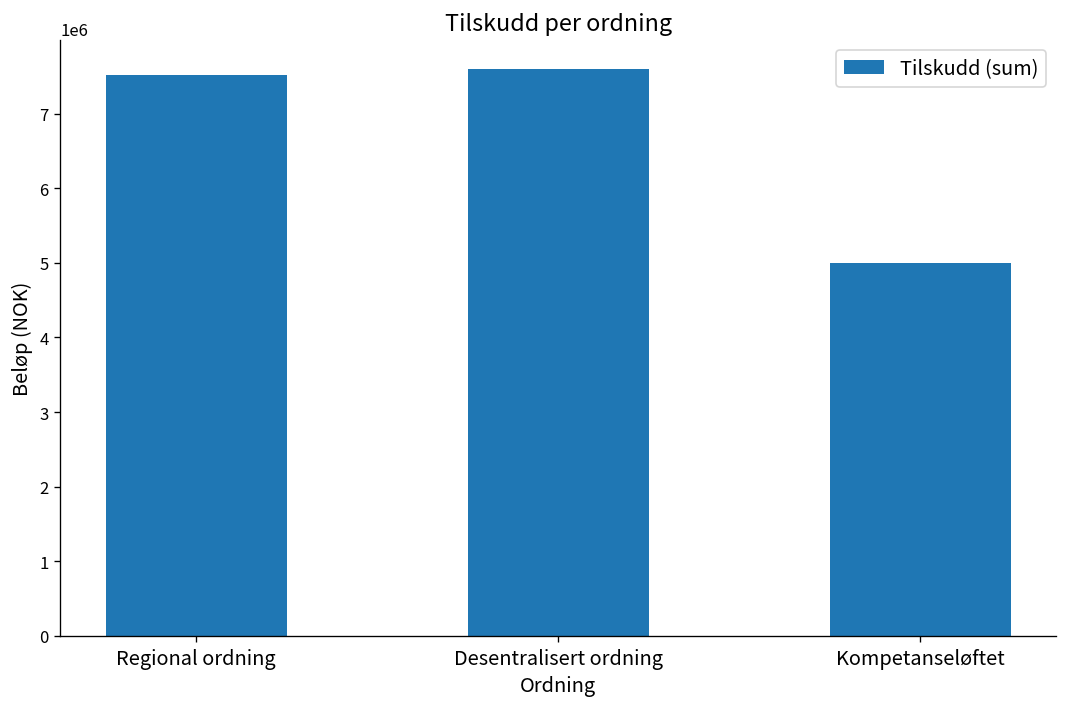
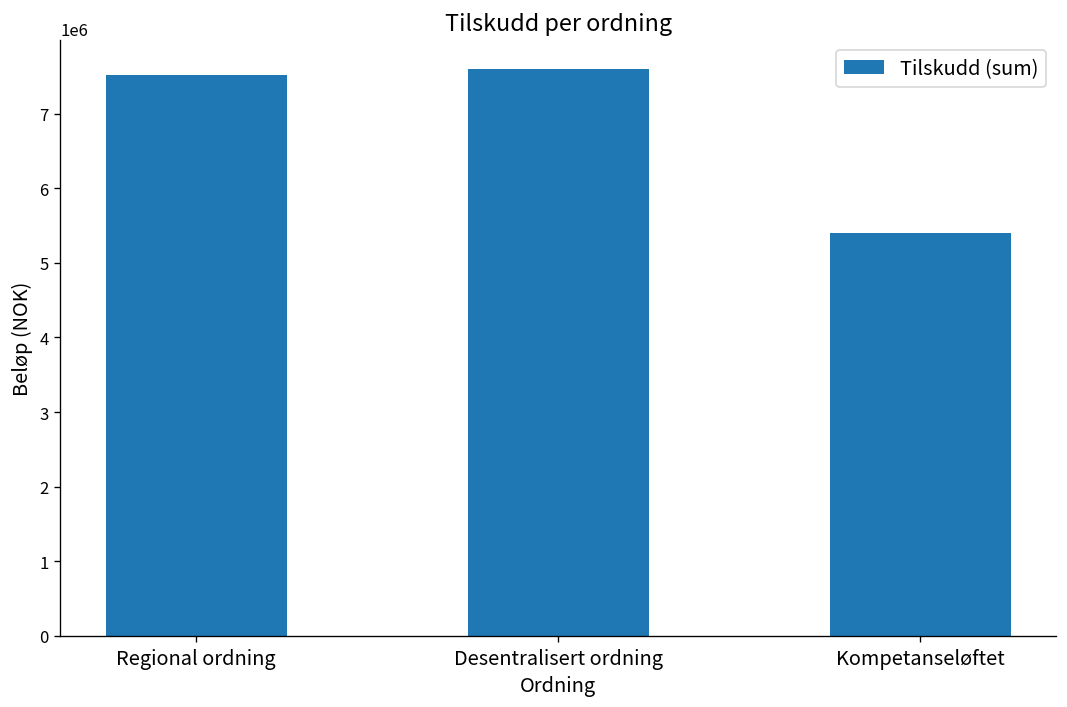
Kompetanseløftet: 5000000 -> 5400000
